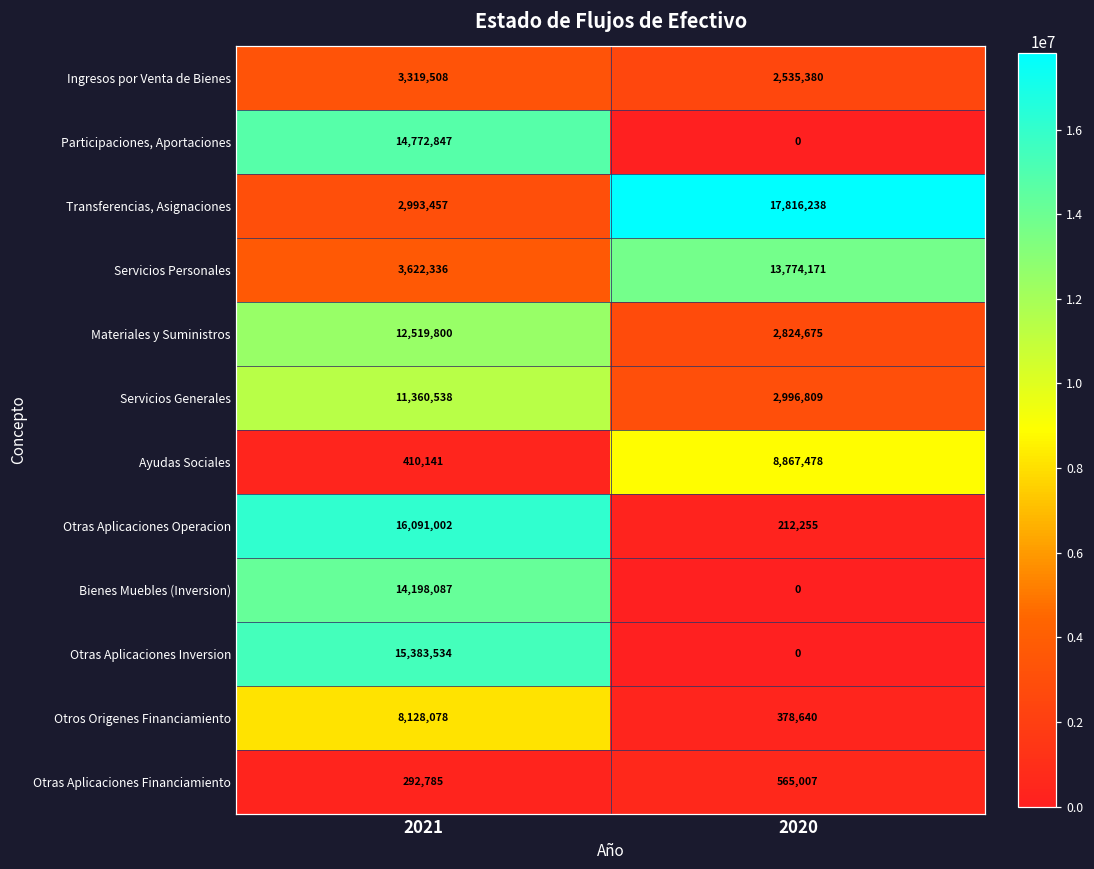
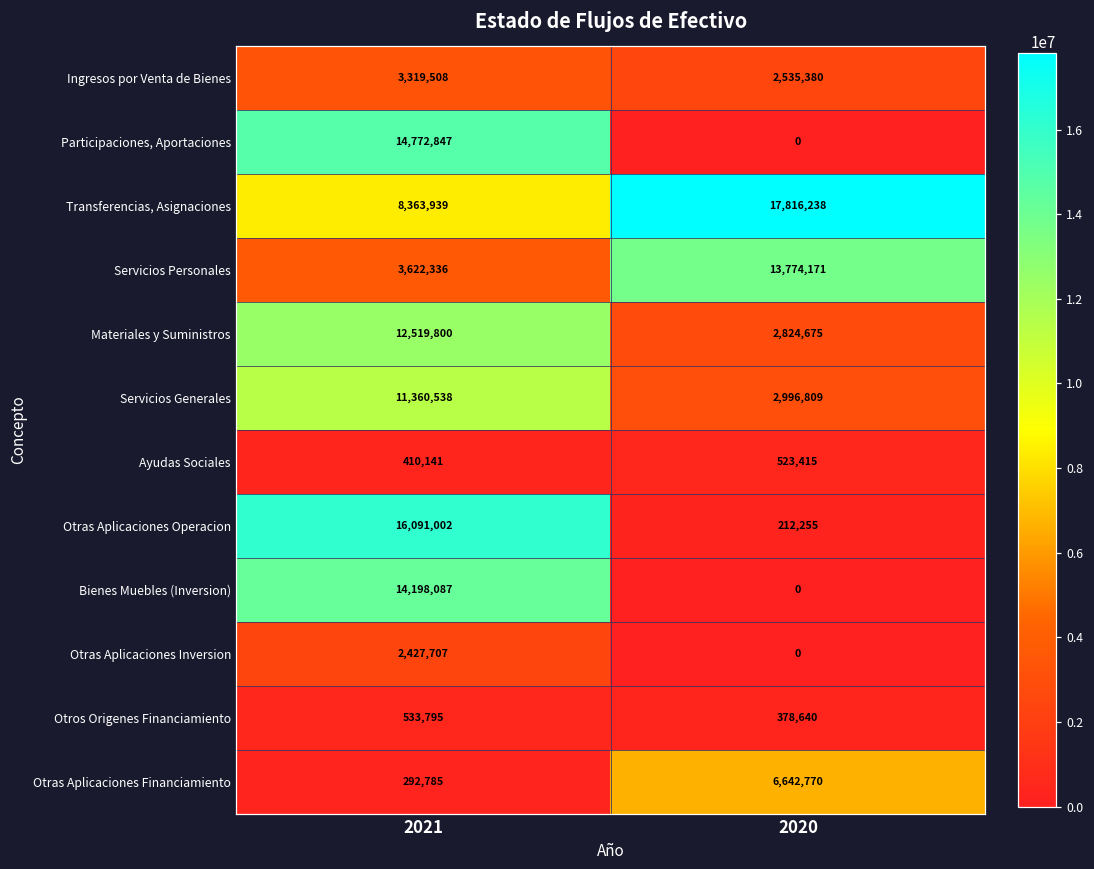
Transferencias, Asignaciones, 2021: 2,993,457 -> 8,363,939
Ayudas Sociales, 2020: 8,867,478 -> 523,415
Otras Aplicaciones Inversion, 2021: 15,383,534 -> 2,427,707
Otros Origenes Financiamiento, 2021: 8,128,078 -> 533,795
Otras Aplicaciones Financiamiento, 2020: 565,007 -> 6,642,770
